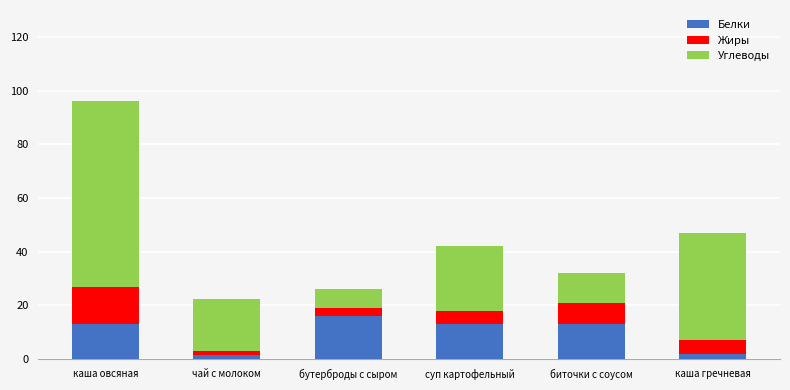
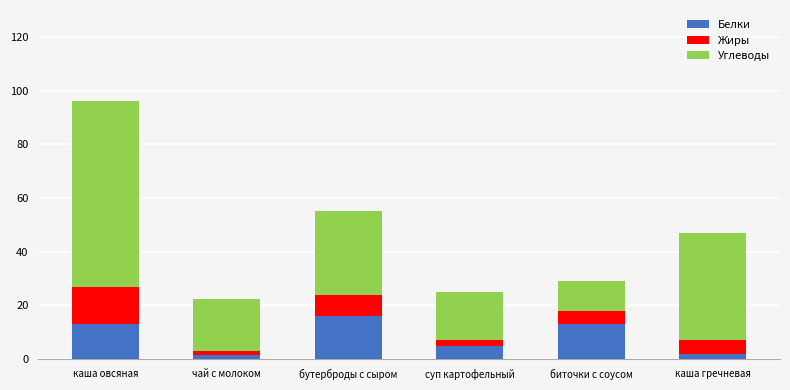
Жиры, бутерброды с сыром: 3 -> 8
Углеводы, бутерброды с сыром: 7 -> 31
Белки, суп картофельный: 13 -> 5
Жиры, суп картофельный: 5 -> 2
Углеводы, суп картофельный: 24 -> 18
Жиры, биточки с соусом: 8 -> 5
